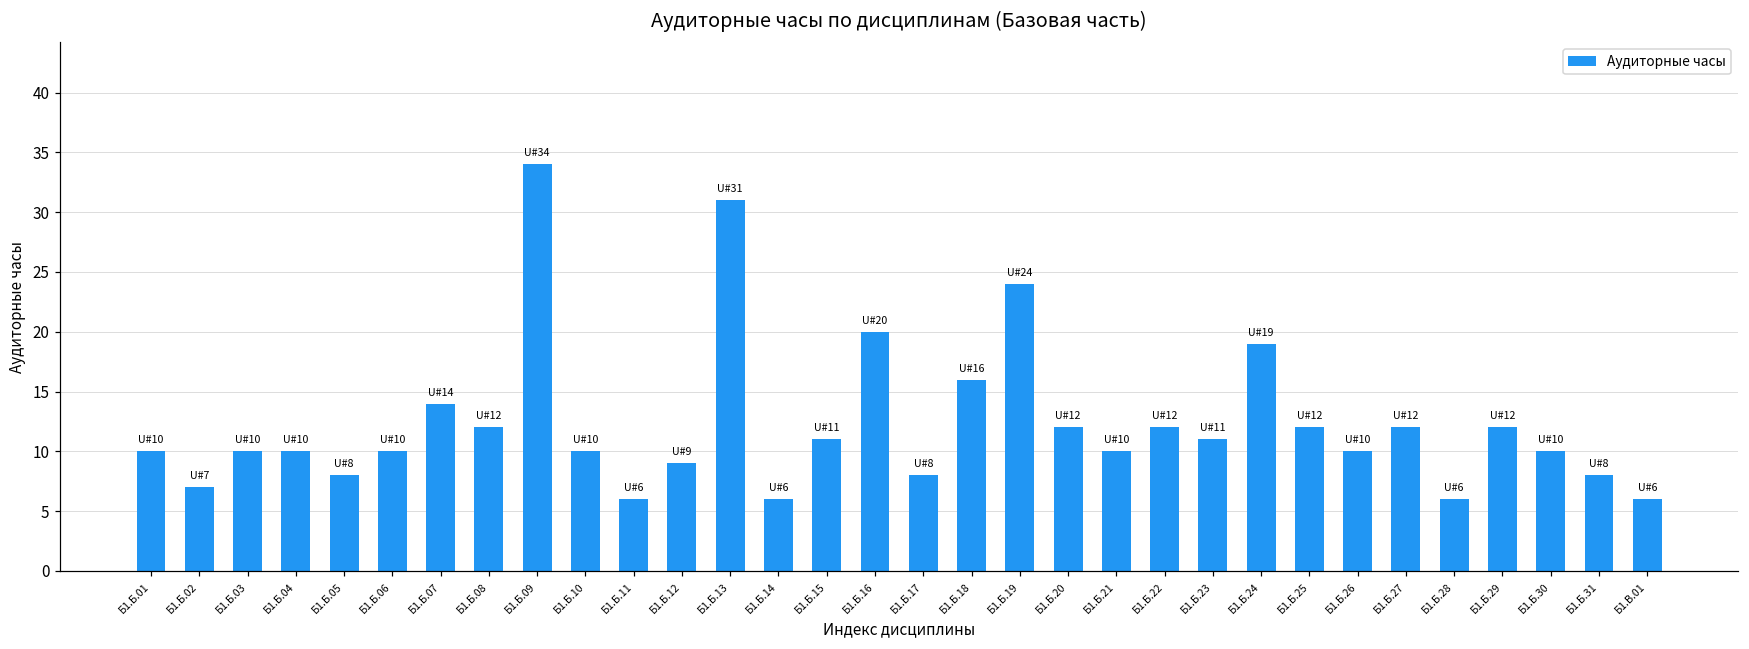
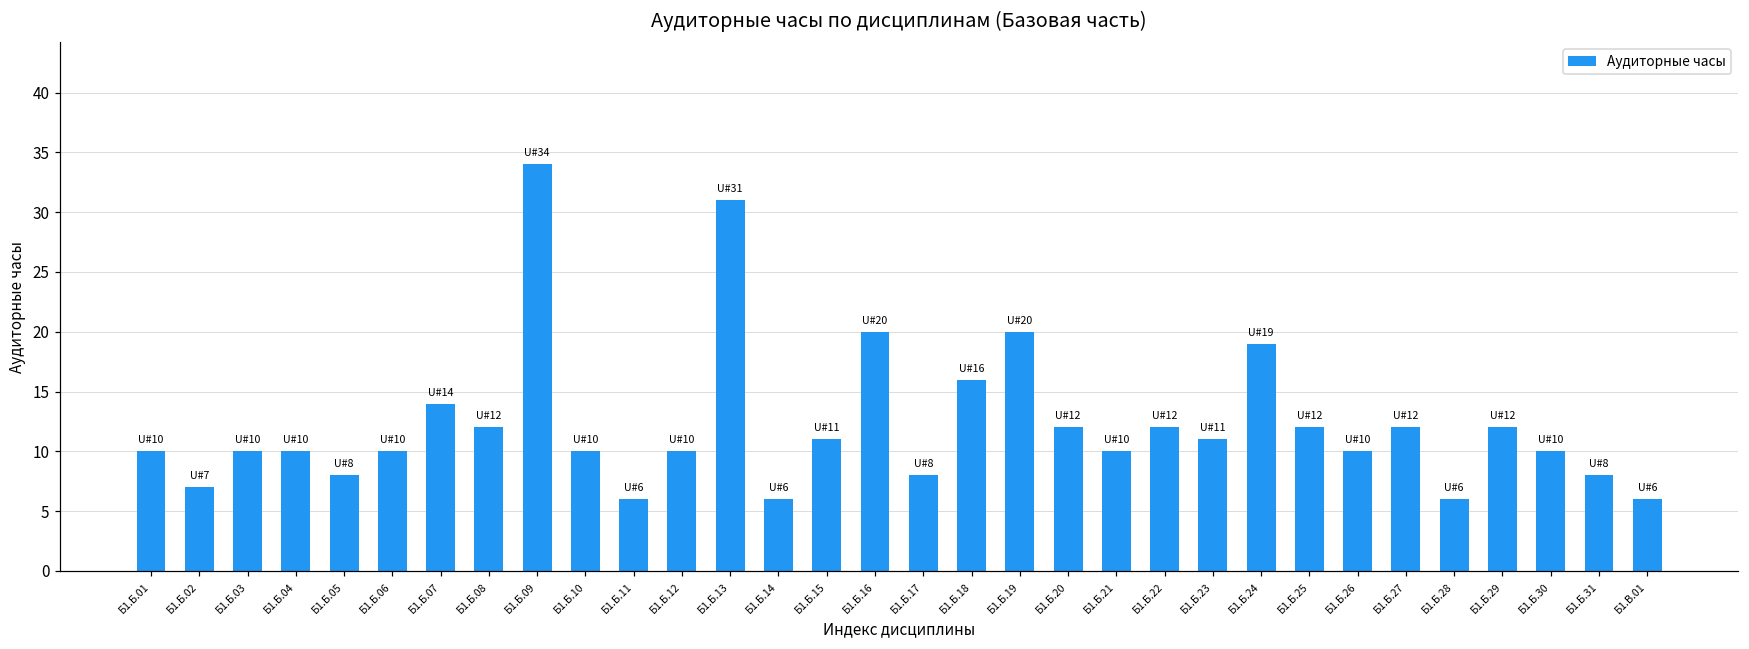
Б1.Б.12: 9 -> 10
Б1.Б.19: 24 -> 20
